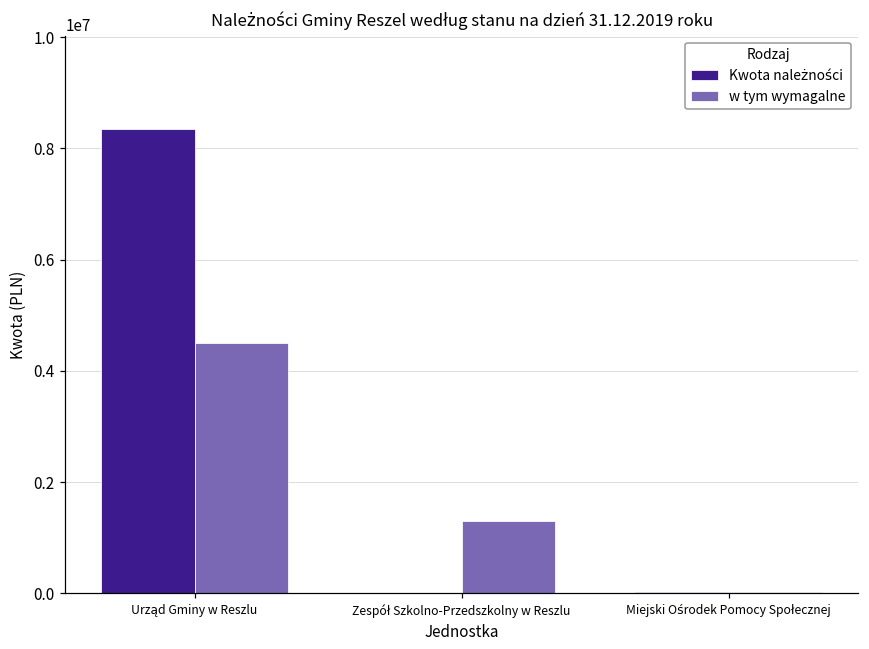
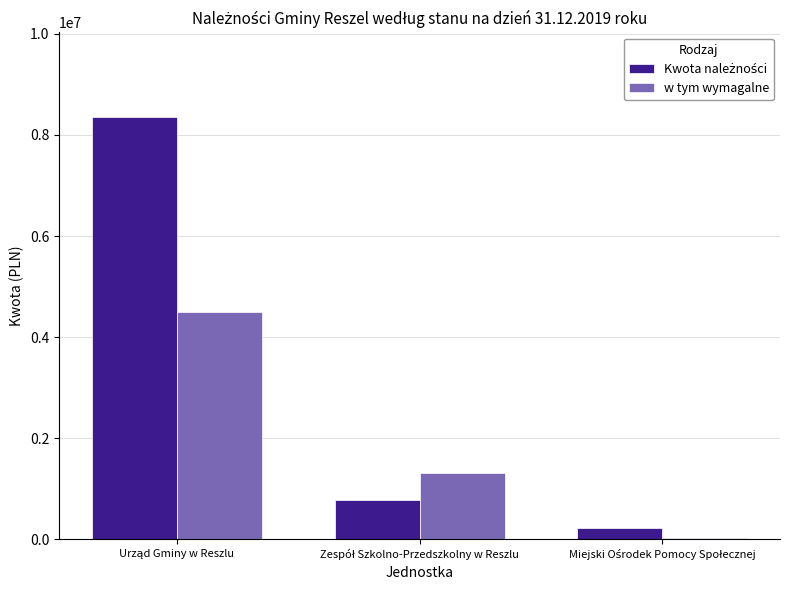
Kwota należności, Zespół Szkolno-Przedszkolny w Reszlu: 0 -> 800000
Kwota należności, Miejski Ośrodek Pomocy Społecznej: 0 -> 200000
